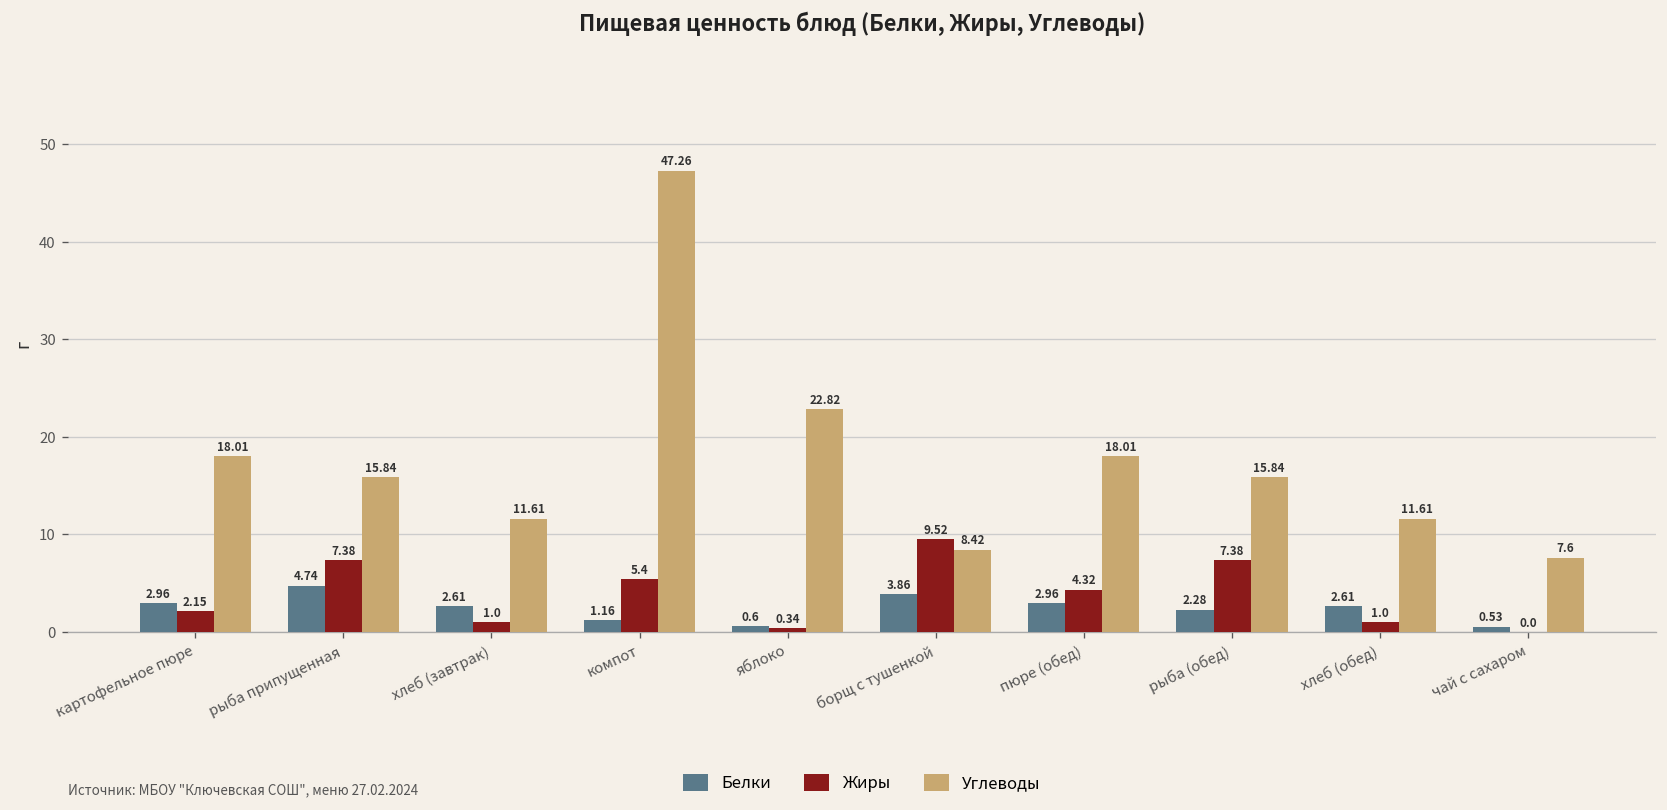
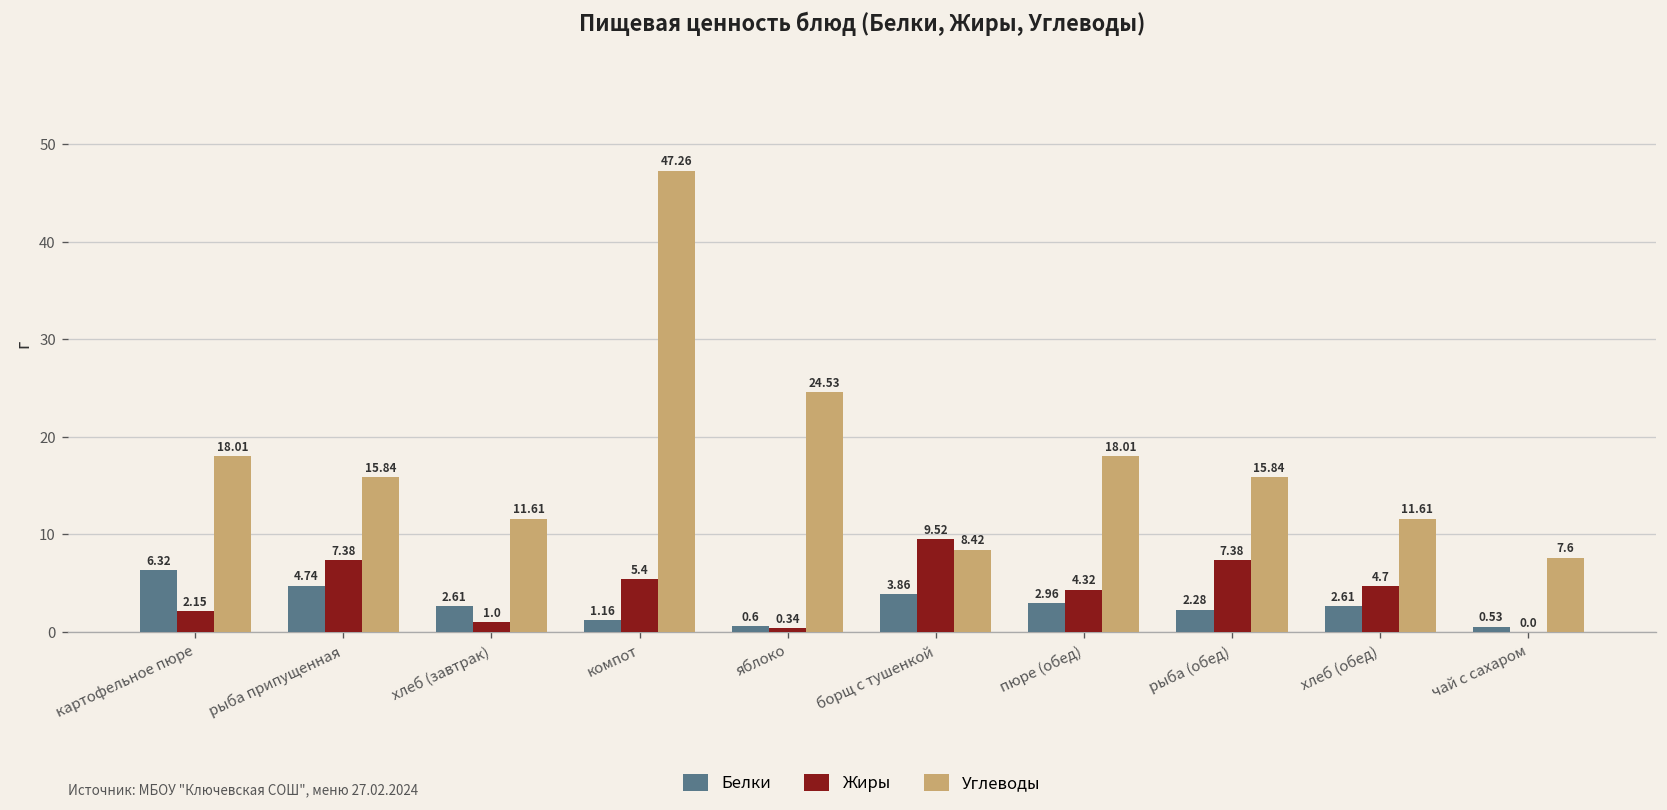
Белки, картофельное пюре: 2.96 -> 6.32
Углеводы, яблоко: 22.82 -> 24.53
Жиры, хлеб (обед): 1.0 -> 4.7
